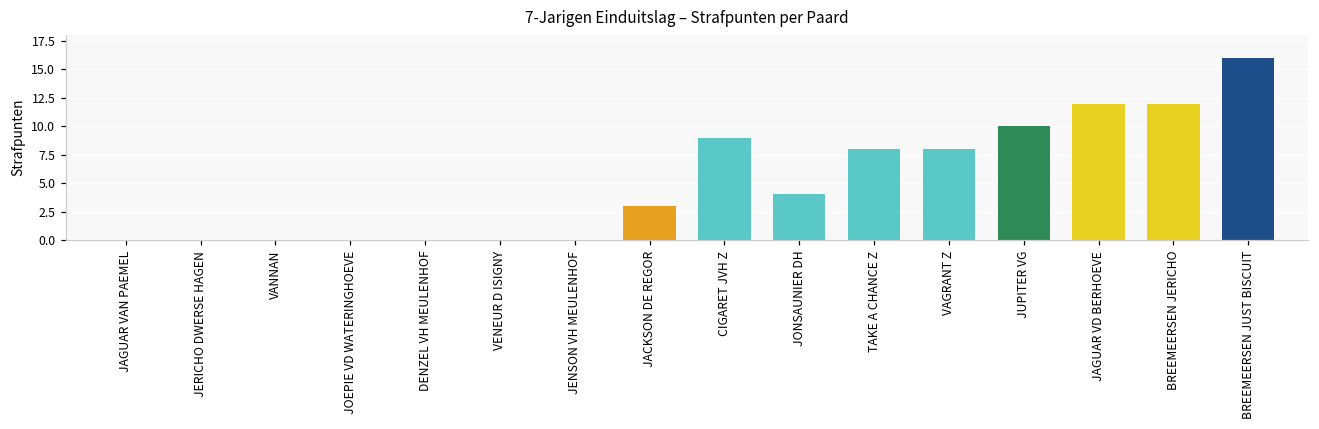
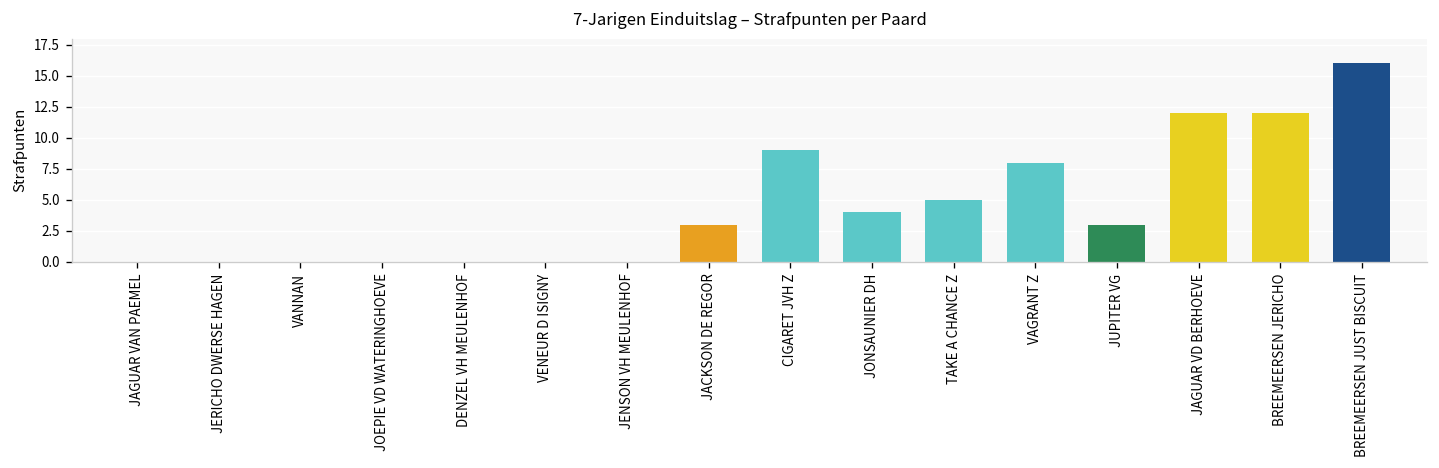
TAKE A CHANCE Z: 8 -> 5
JUPITER VG: 10 -> 3
